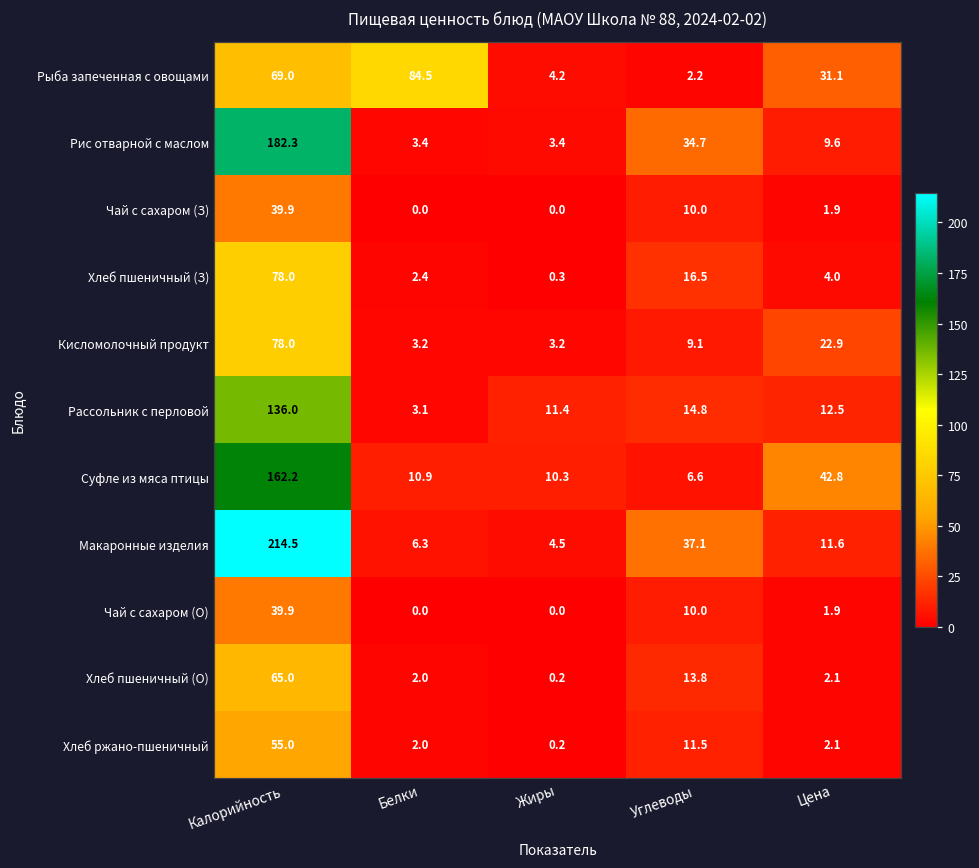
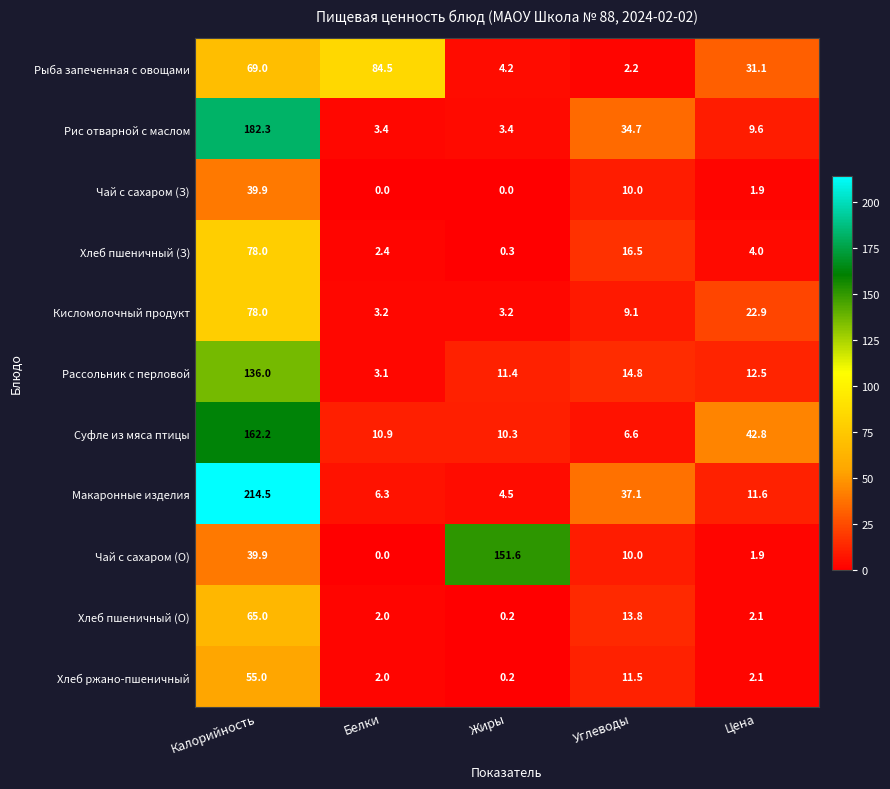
Чай с сахаром (О), Жиры: 0.0 -> 151.6
